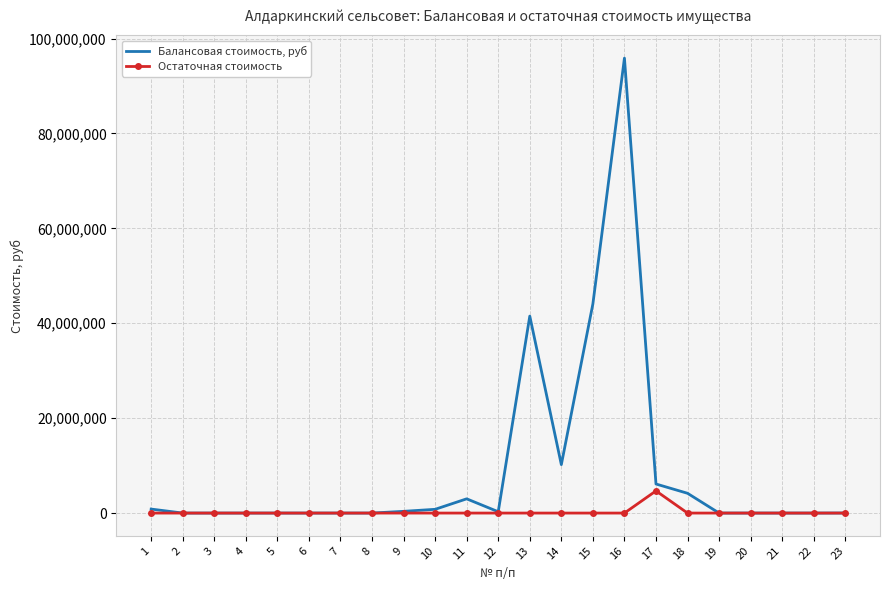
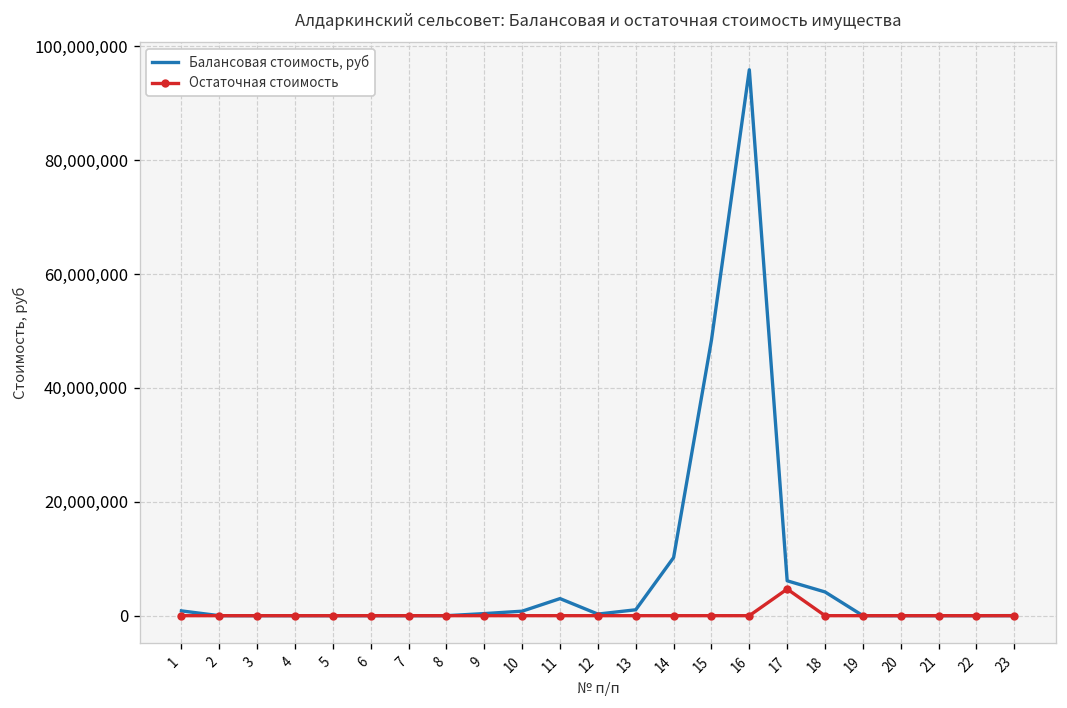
Балансовая стоимость, руб, 13: 42,000,000 -> 1,000,000
Балансовая стоимость, руб, 15: 44,000,000 -> 48,000,000
